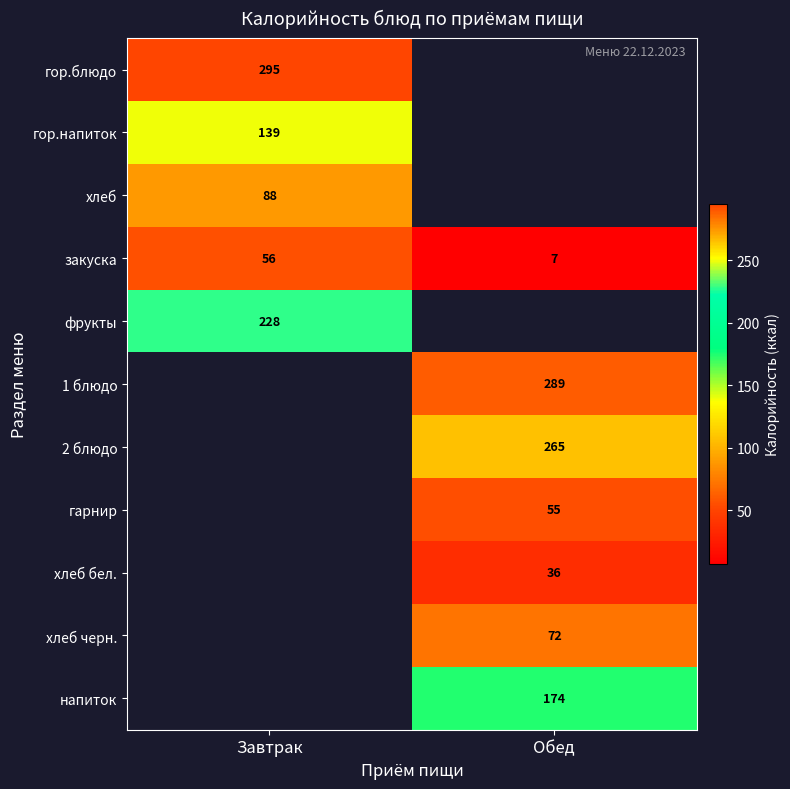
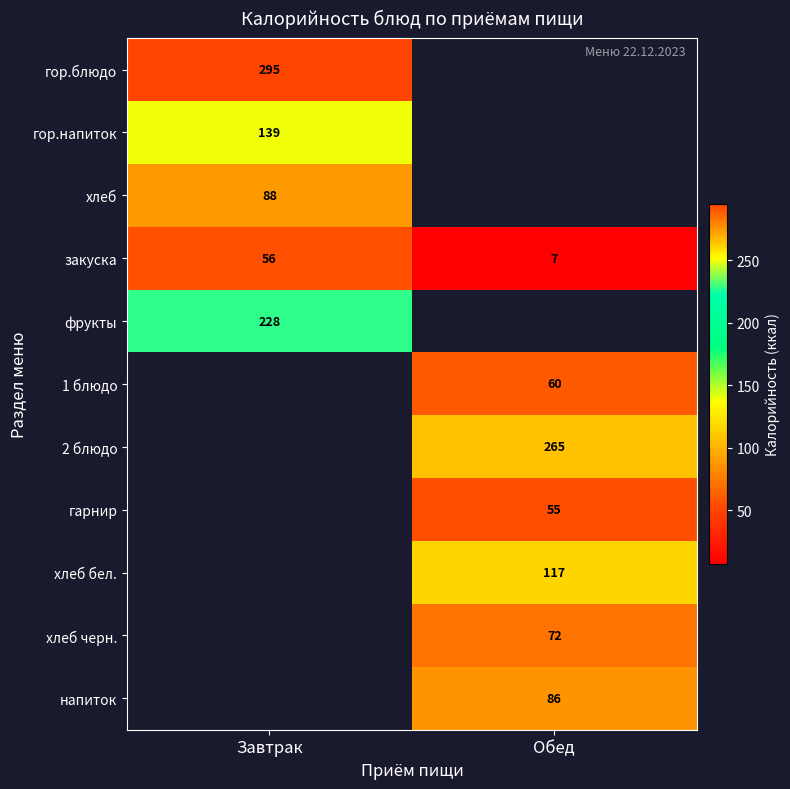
1 блюдо, Обед: 289 -> 60
хлеб бел., Обед: 36 -> 117
напиток, Обед: 174 -> 86
